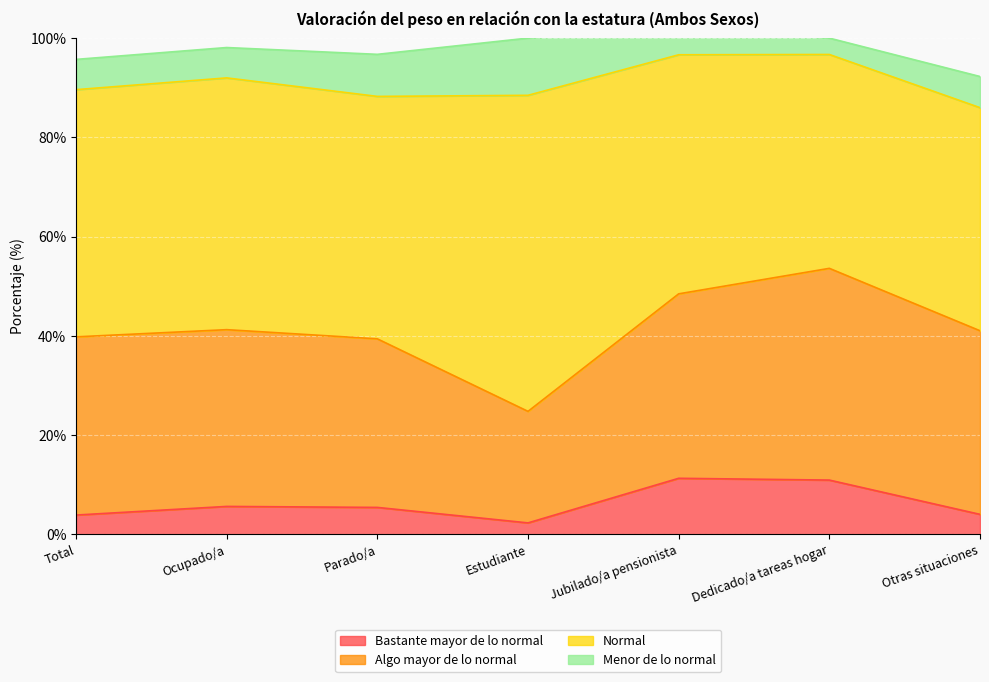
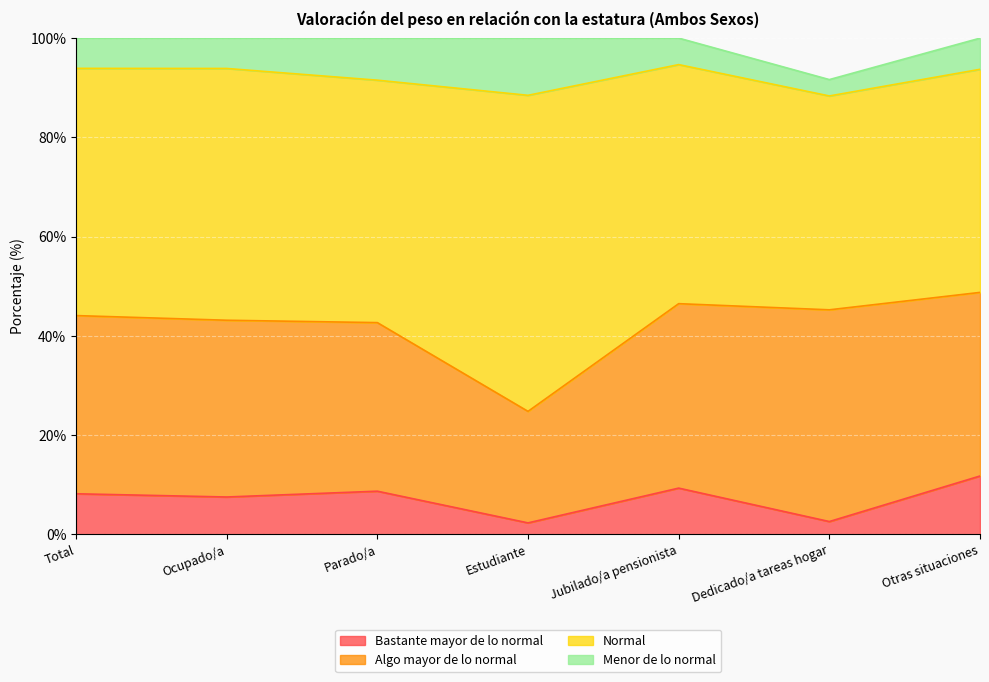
Bastante mayor de lo normal, Total: 4% -> 8%
Bastante mayor de lo normal, Ocupado/a: 6% -> 8%
Bastante mayor de lo normal, Parado/a: 5% -> 9%
Bastante mayor de lo normal, Jubilado/a pensionista: 11% -> 9%
Bastante mayor de lo normal, Dedicado/a tareas hogar: 11% -> 3%
Bastante mayor de lo normal, Otras situaciones: 4% -> 12%
